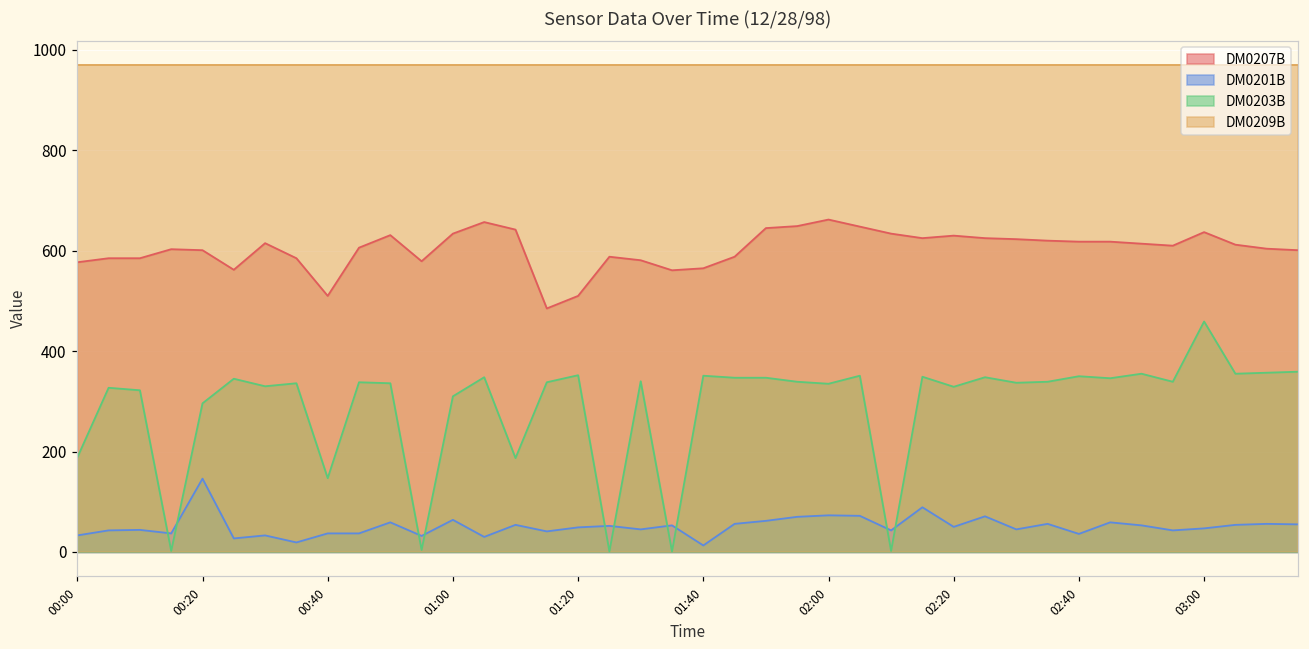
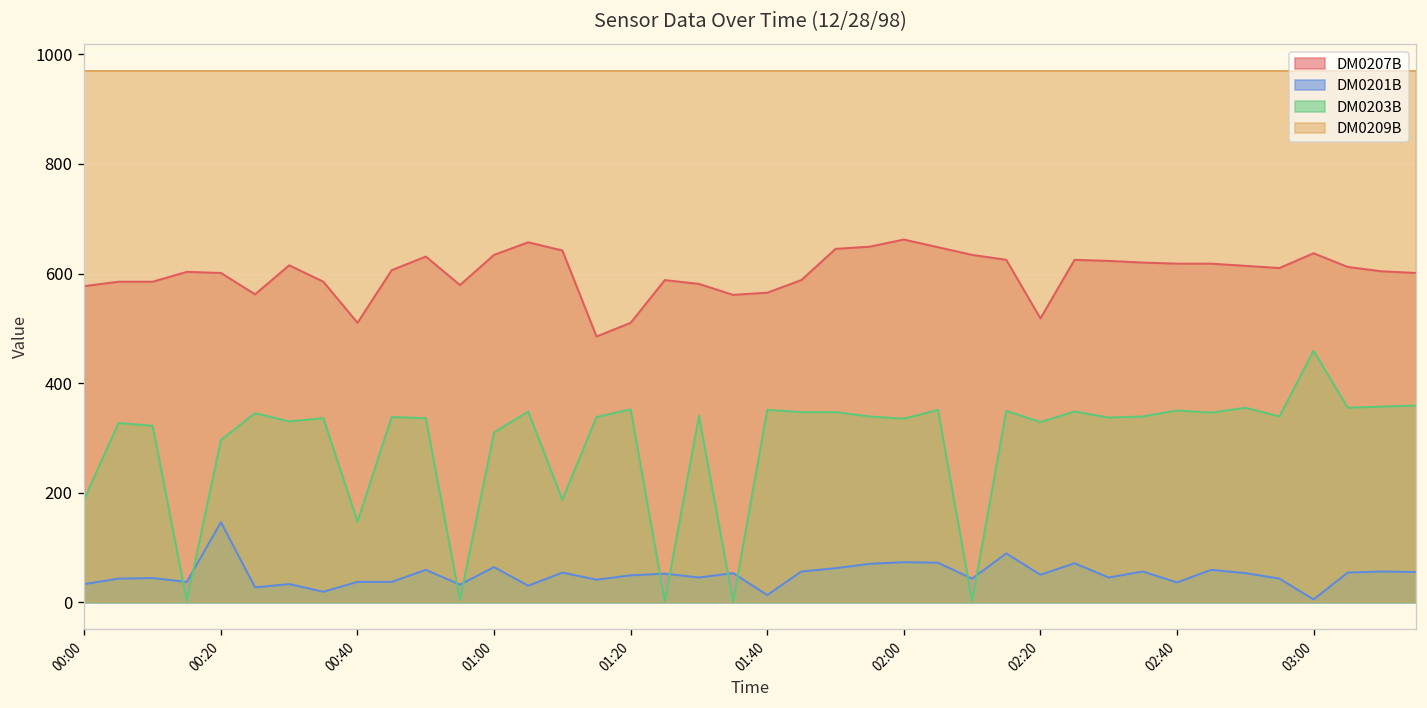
DM0207B, 02:20: 630 -> 520
DM0201B, 03:00: 50 -> 10
